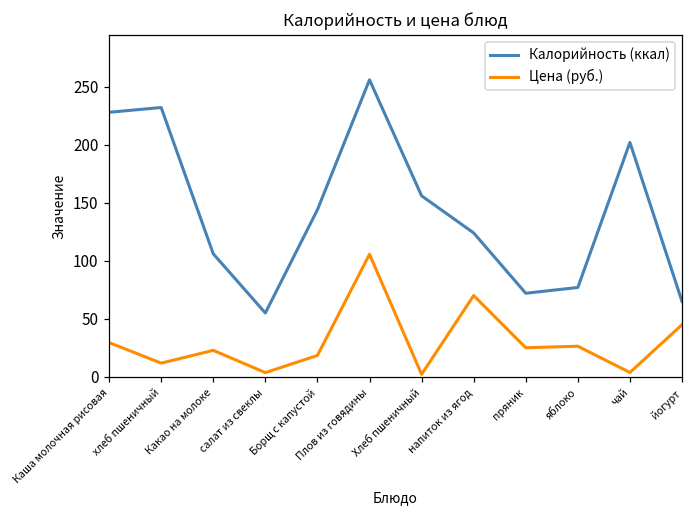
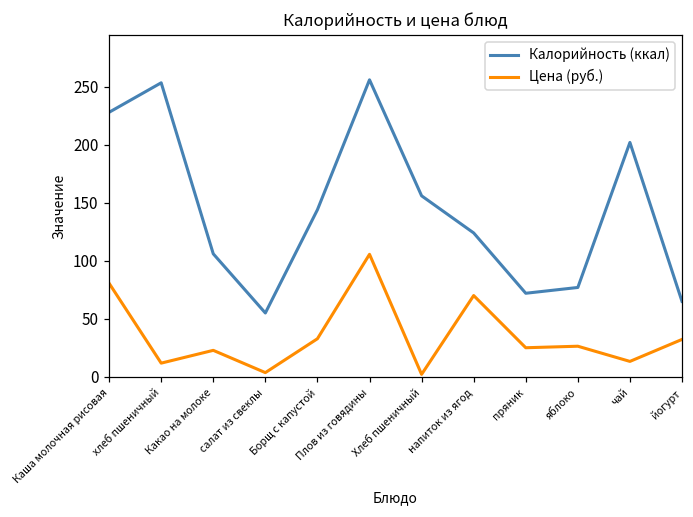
Цена (руб.), Каша молочная рисовая: 30 -> 81
Калорийность (ккал), хлеб пшеничный: 232 -> 253
Цена (руб.), Борщ с капустой: 18 -> 33
Цена (руб.), чай: 4 -> 13
Цена (руб.), йогурт: 45 -> 32
